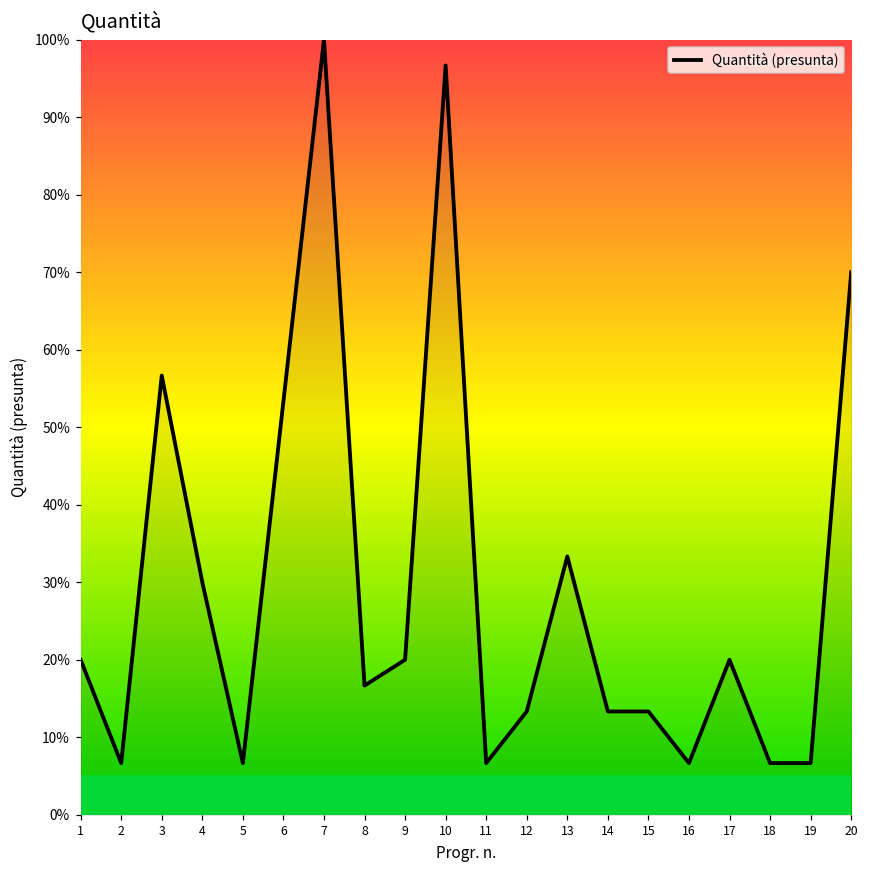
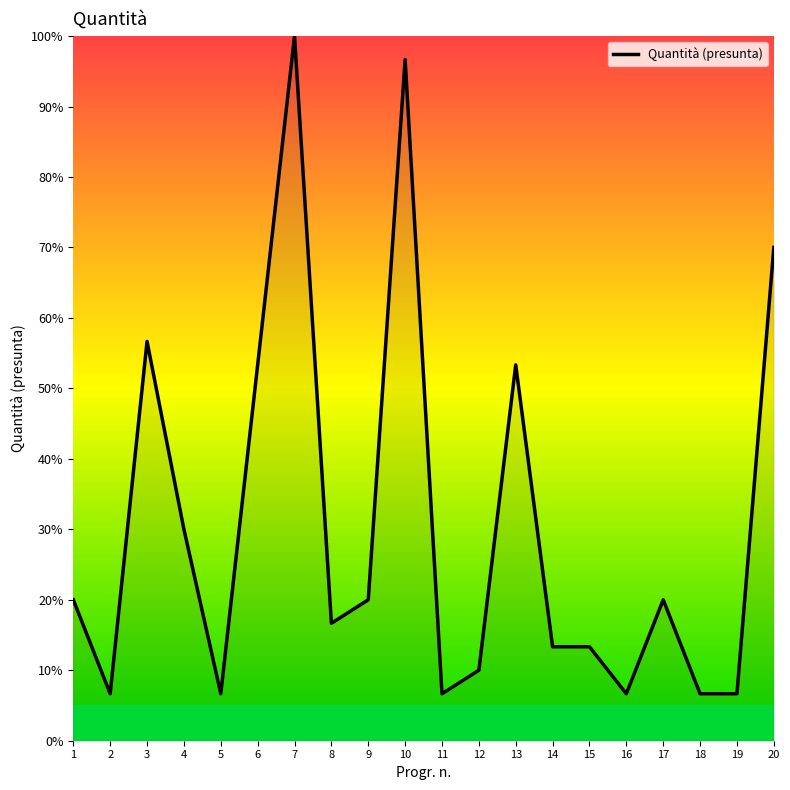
12: 13% -> 10%
13: 33% -> 53%
